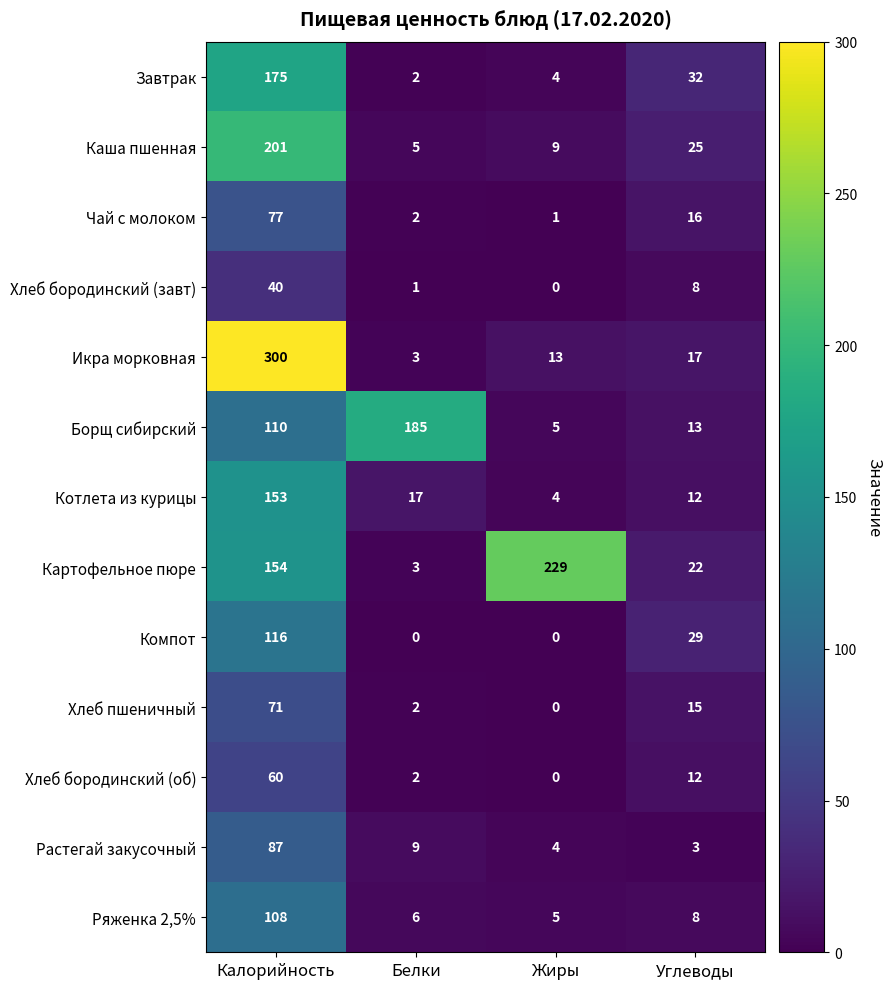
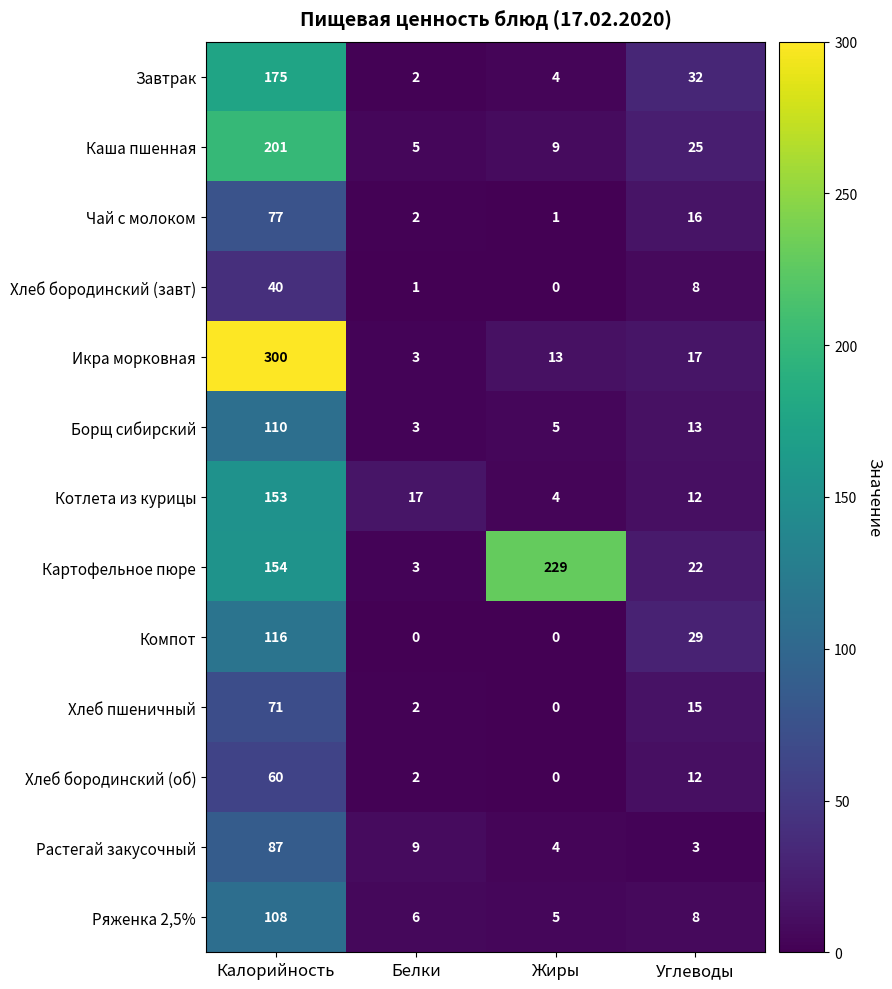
Борщ сибирский, Белки: 185 -> 3
